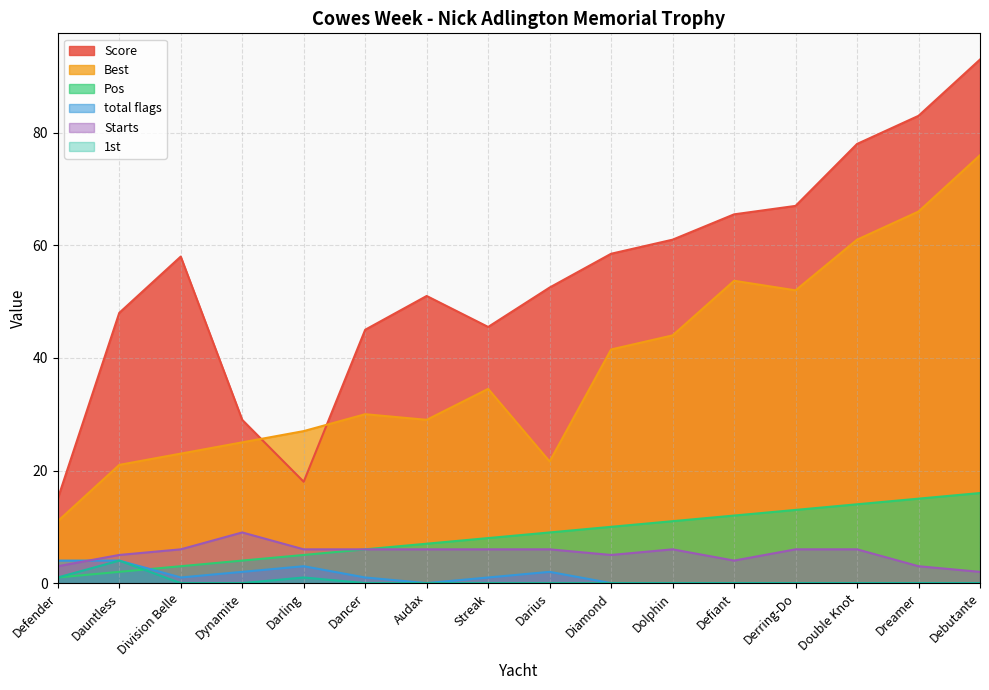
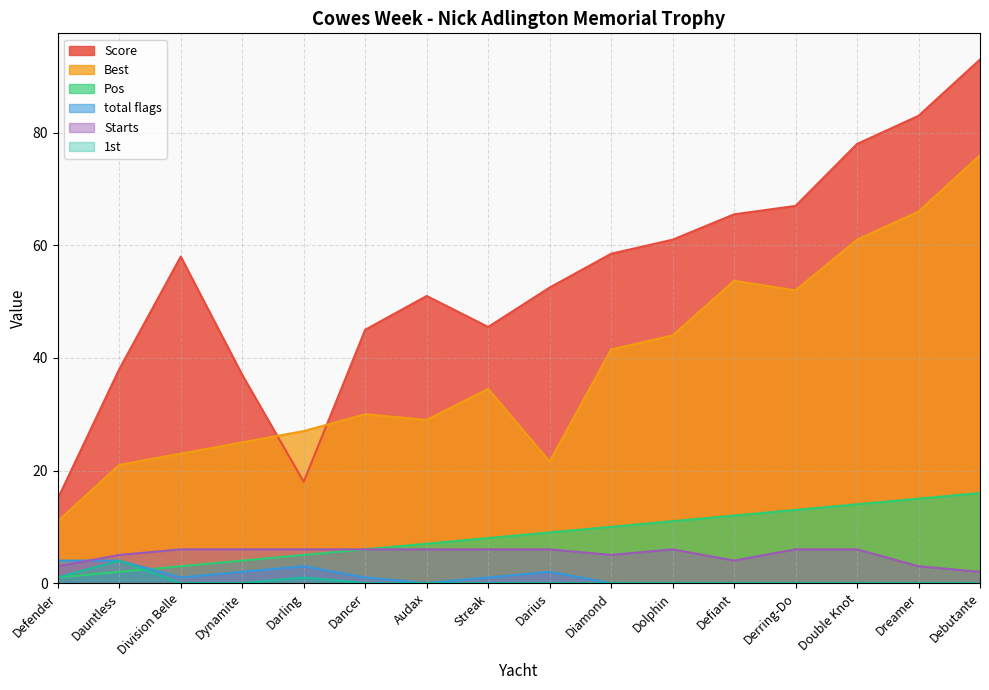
Score, Dauntless: 48 -> 38
Score, Dynamite: 29 -> 37
Starts, Dynamite: 9 -> 6
